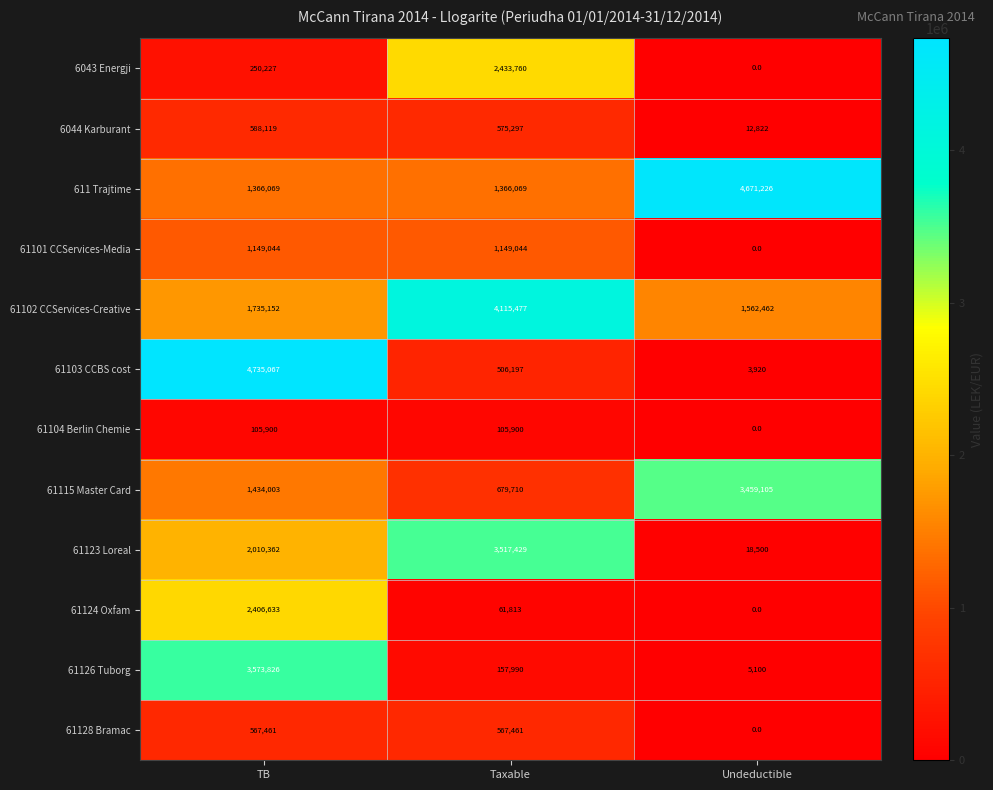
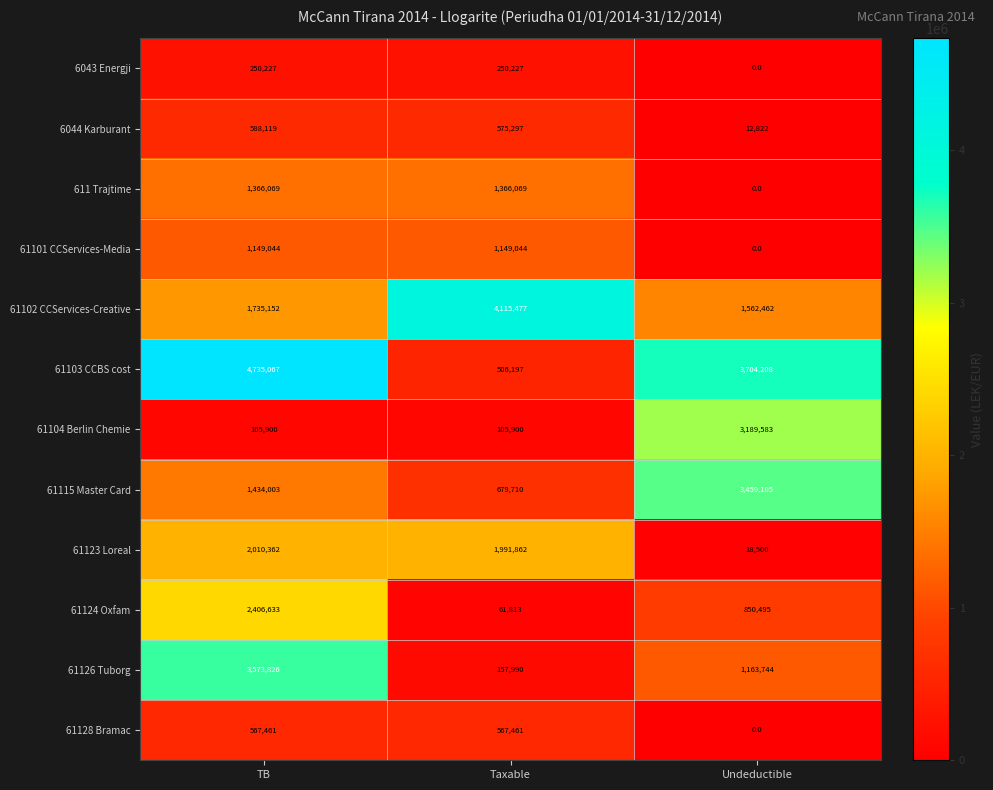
6043 Energji, Taxable: 2,433,760 -> 250,227
611 Trajtime, Undeductible: 4,671,226 -> 0.0
61103 CCBS cost, Undeductible: 3,920 -> 3,704,208
61104 Berlin Chemie, Undeductible: 0.0 -> 3,189,583
61123 Loreal, Taxable: 3,517,429 -> 1,991,862
61124 Oxfam, Undeductible: 0.0 -> 850,495
61126 Tuborg, Undeductible: 5,100 -> 1,163,744
